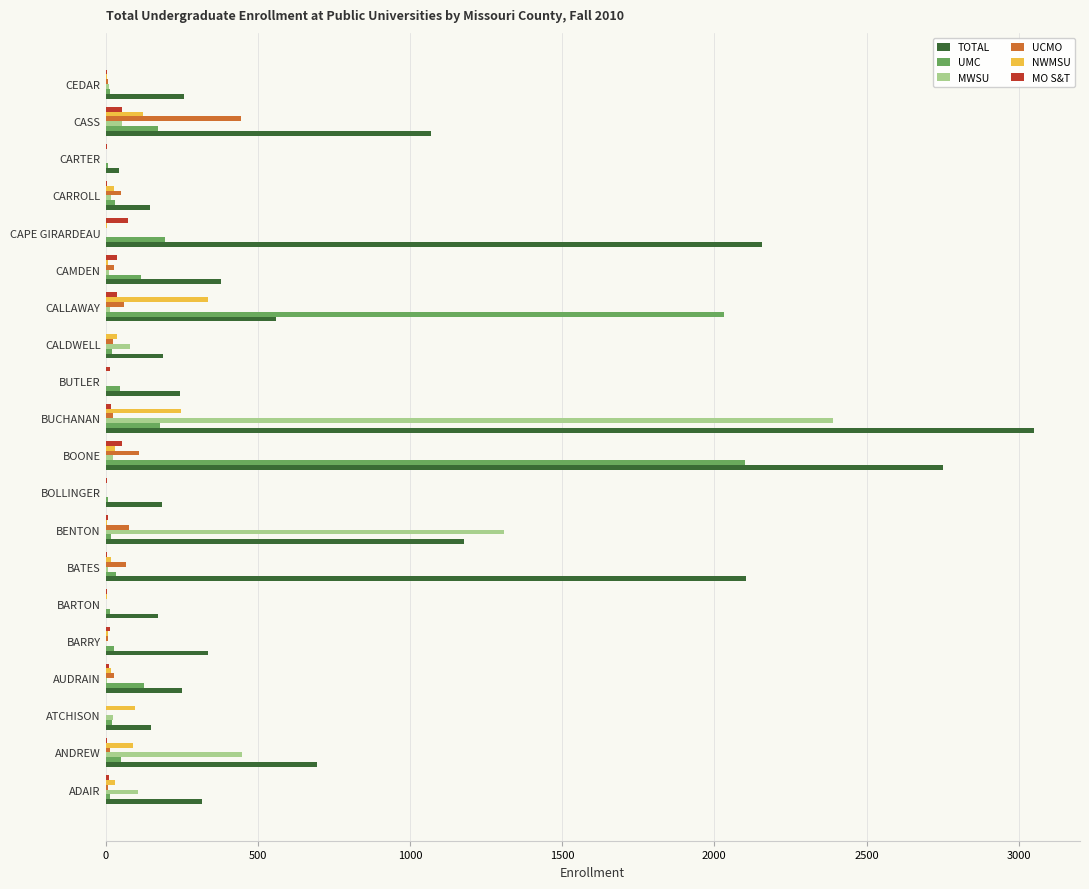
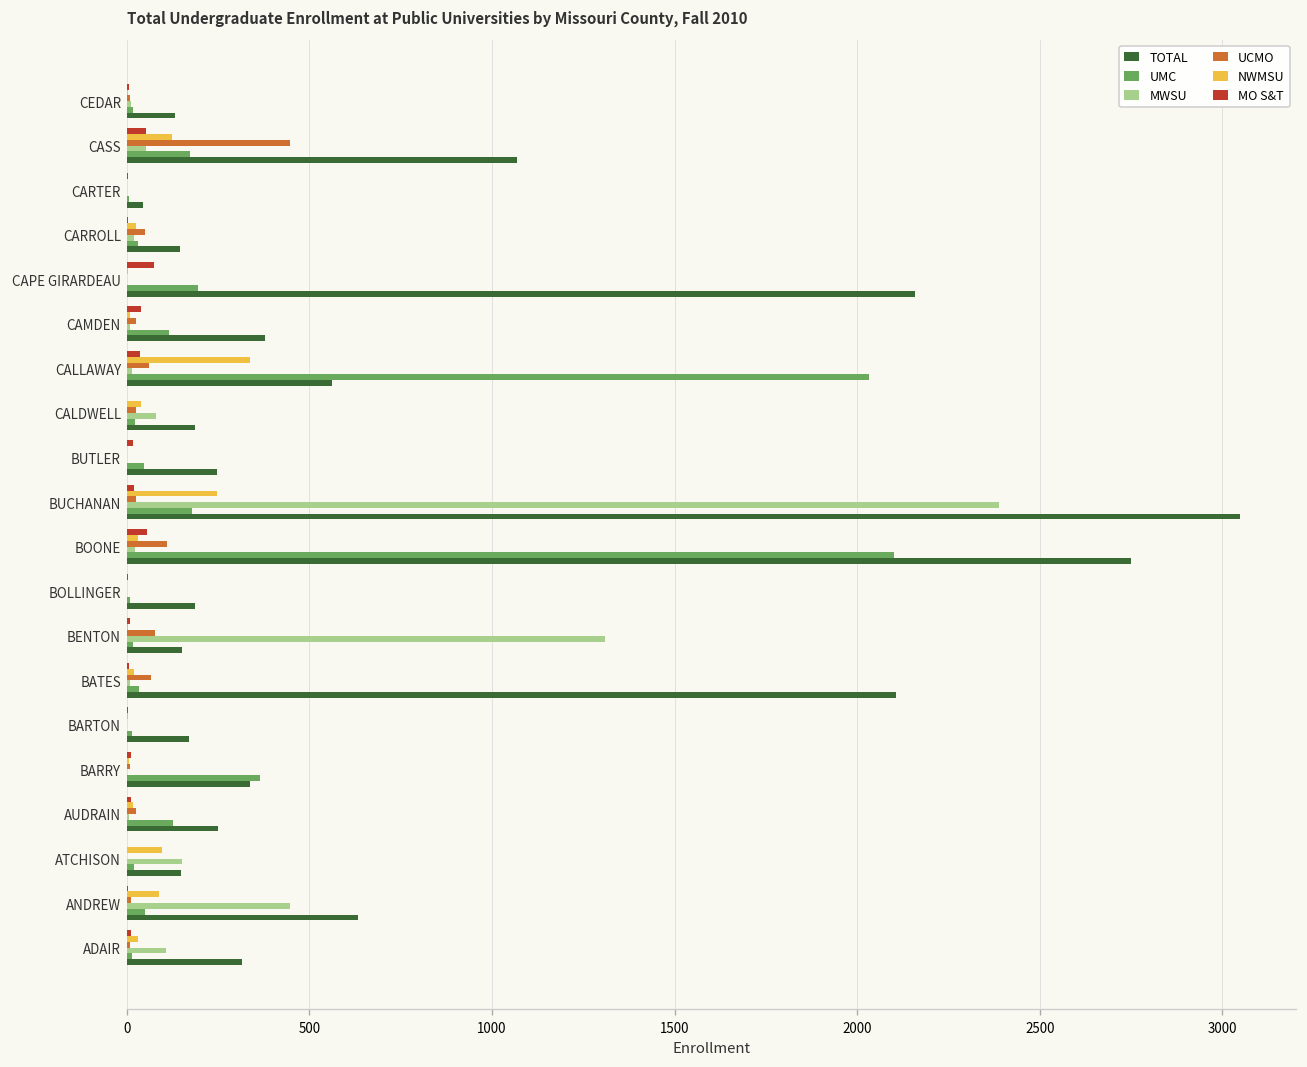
TOTAL, CEDAR: 260 -> 130
TOTAL, BENTON: 1180 -> 150
UMC, BARRY: 30 -> 360
MWSU, ATCHISON: 20 -> 150
TOTAL, ANDREW: 690 -> 630
